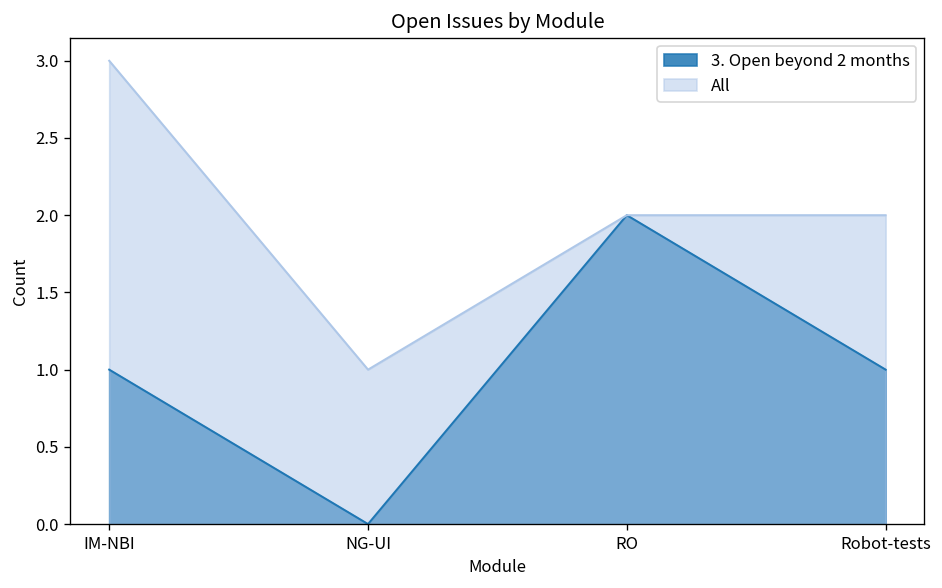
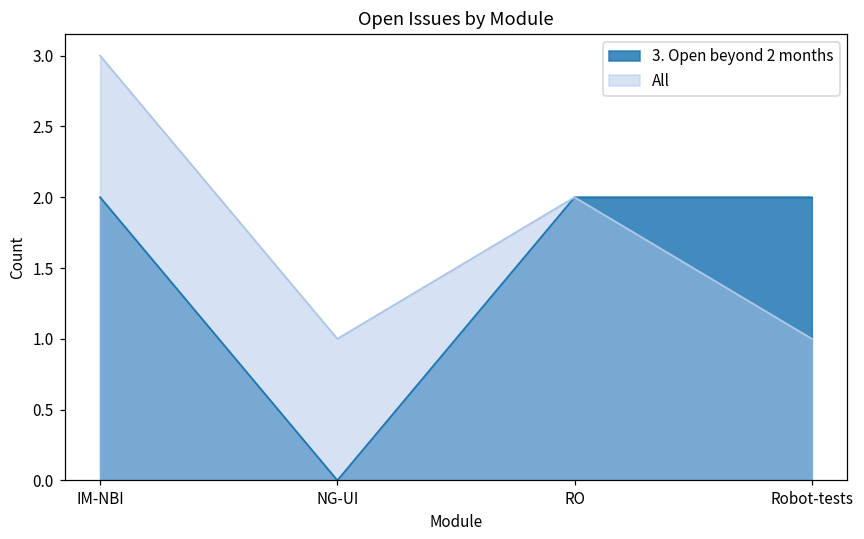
3. Open beyond 2 months, IM-NBI: 1 -> 2
3. Open beyond 2 months, Robot-tests: 1 -> 2
All, Robot-tests: 2 -> 1
